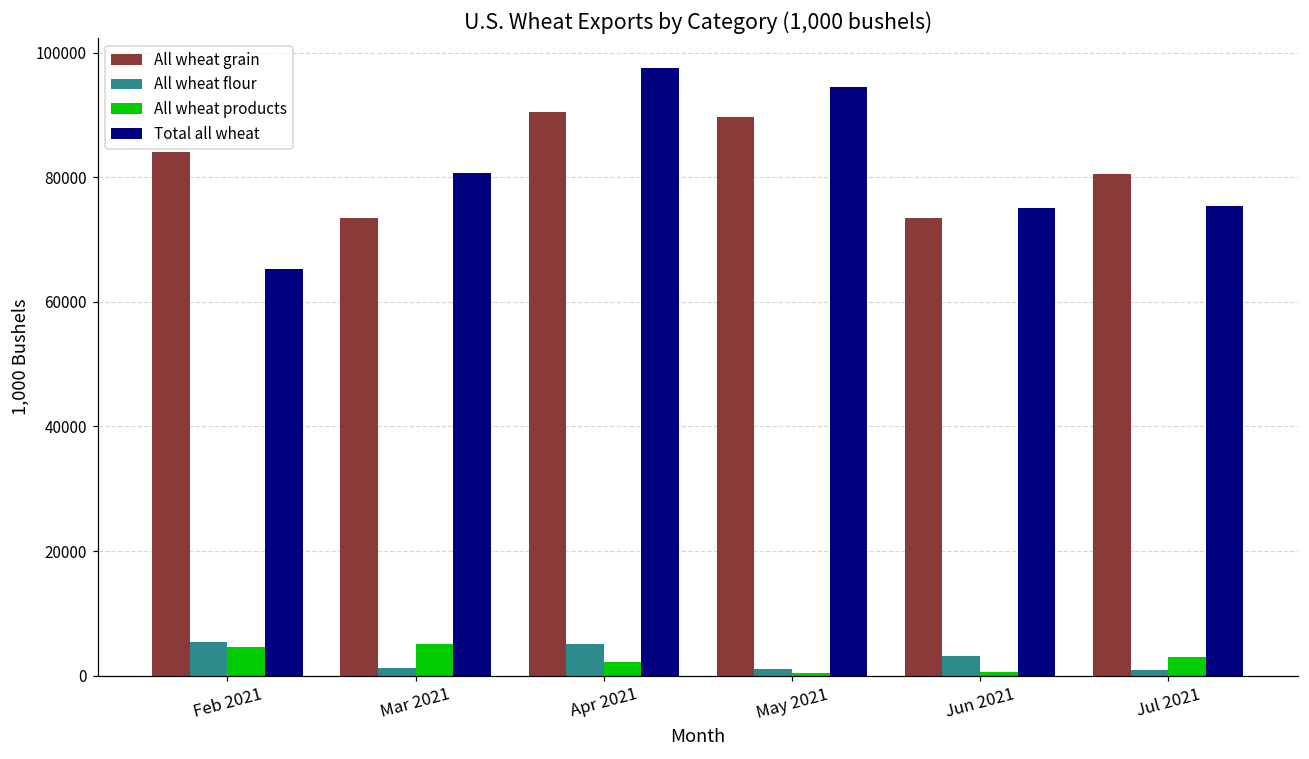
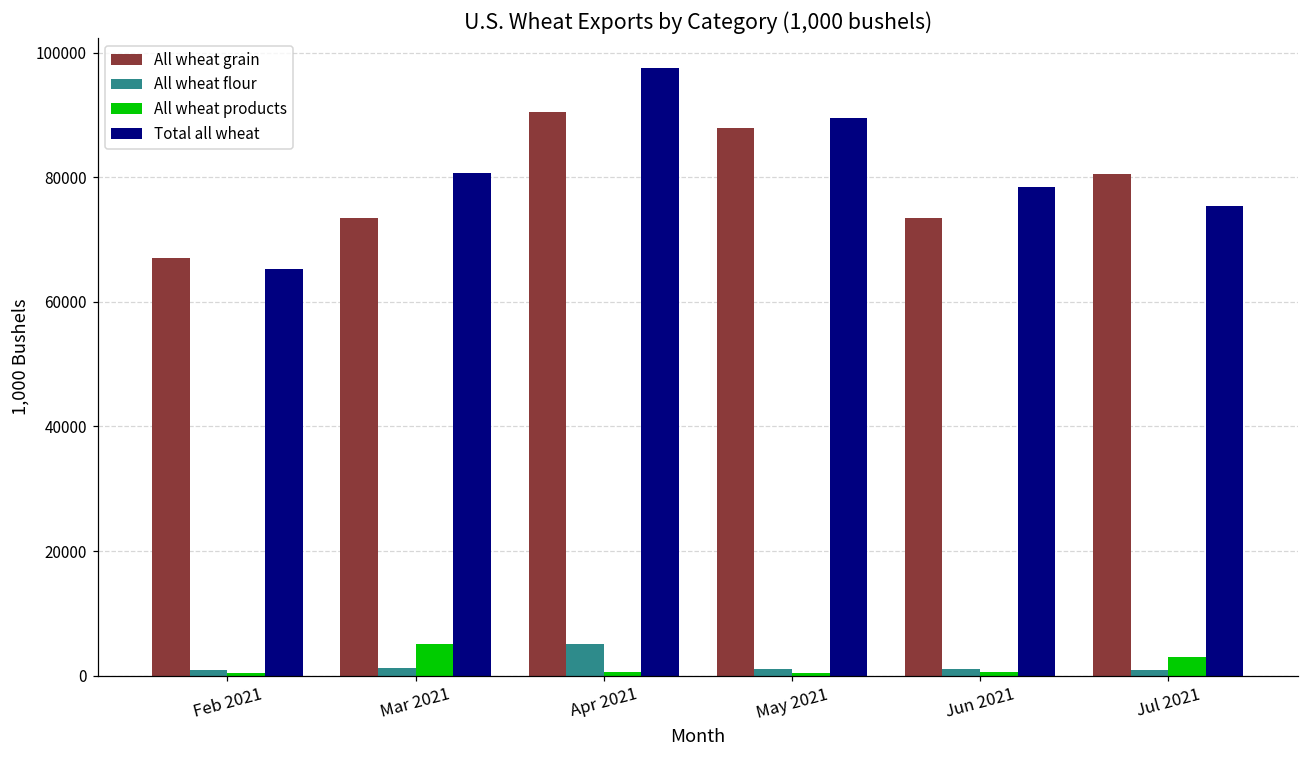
All wheat grain, Feb 2021: 84000 -> 67000
All wheat flour, Feb 2021: 5000 -> 1000
All wheat products, Feb 2021: 5000 -> 0
All wheat products, Apr 2021: 2000 -> 1000
All wheat grain, May 2021: 90000 -> 88000
Total all wheat, May 2021: 94000 -> 89000
All wheat flour, Jun 2021: 3000 -> 1000
Total all wheat, Jun 2021: 75000 -> 78000
